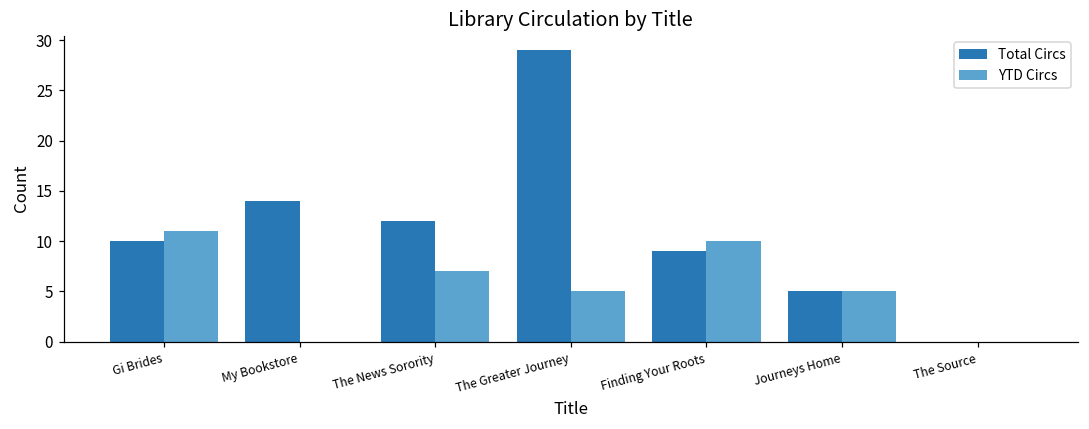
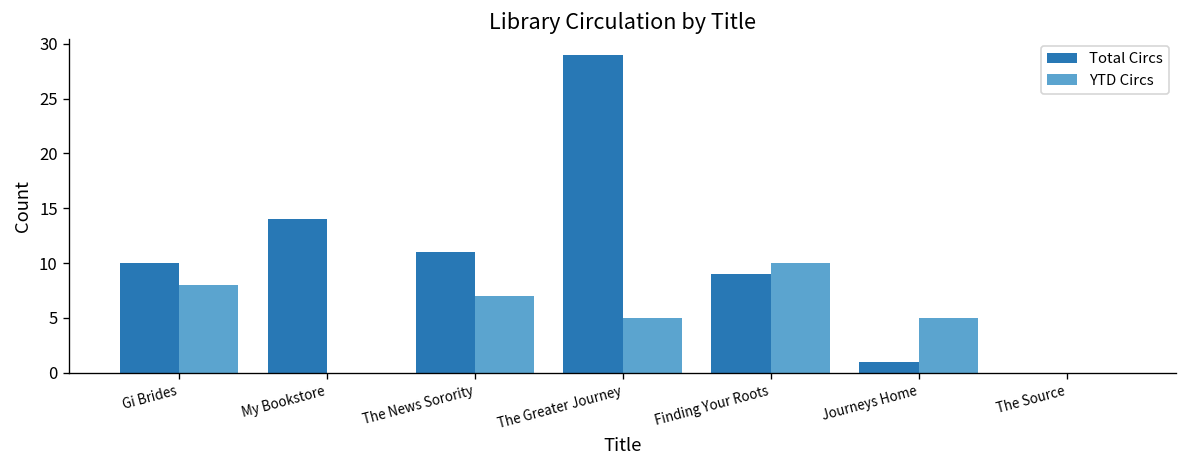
YTD Circs, Gi Brides: 11 -> 8
Total Circs, The News Sorority: 12 -> 11
Total Circs, Journeys Home: 5 -> 1
